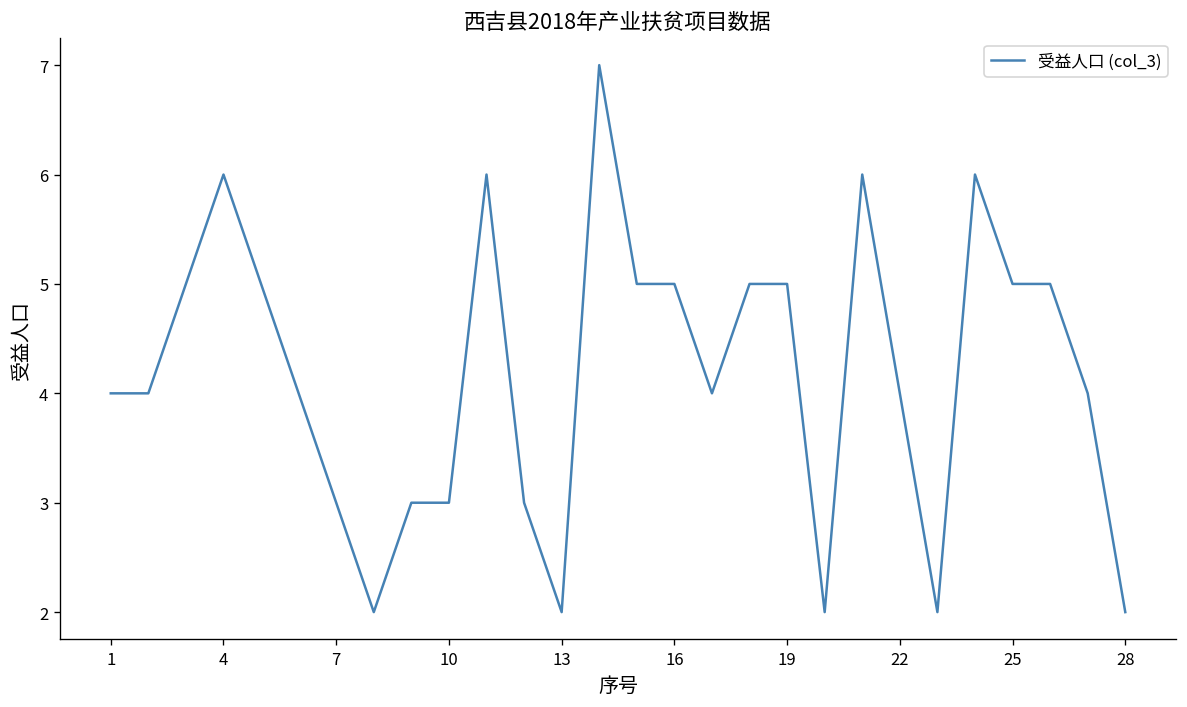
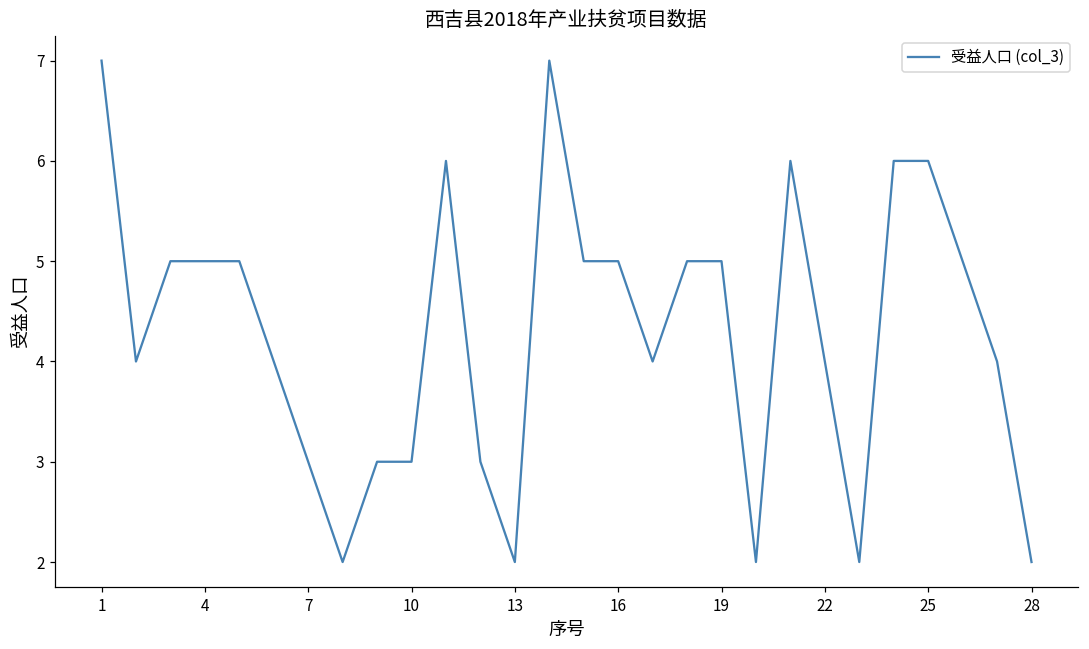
1: 4 -> 7
4: 6 -> 5
25: 5 -> 6
